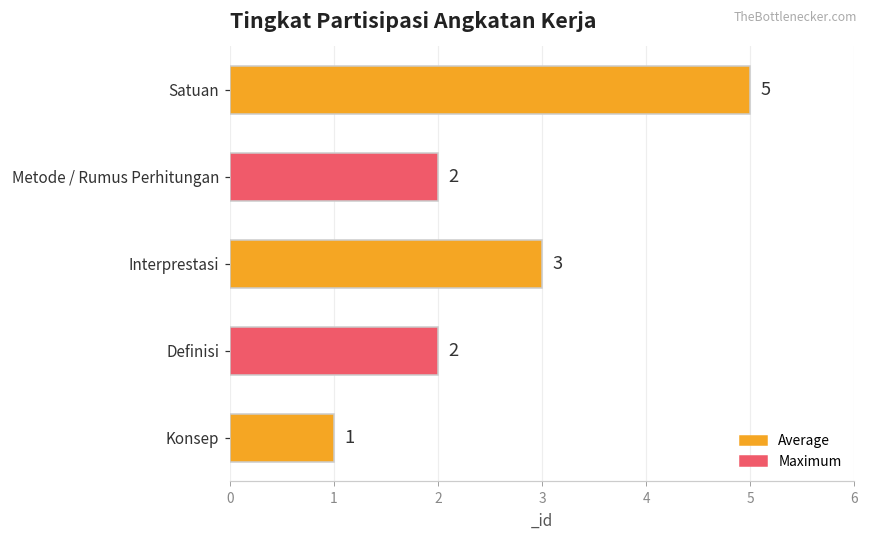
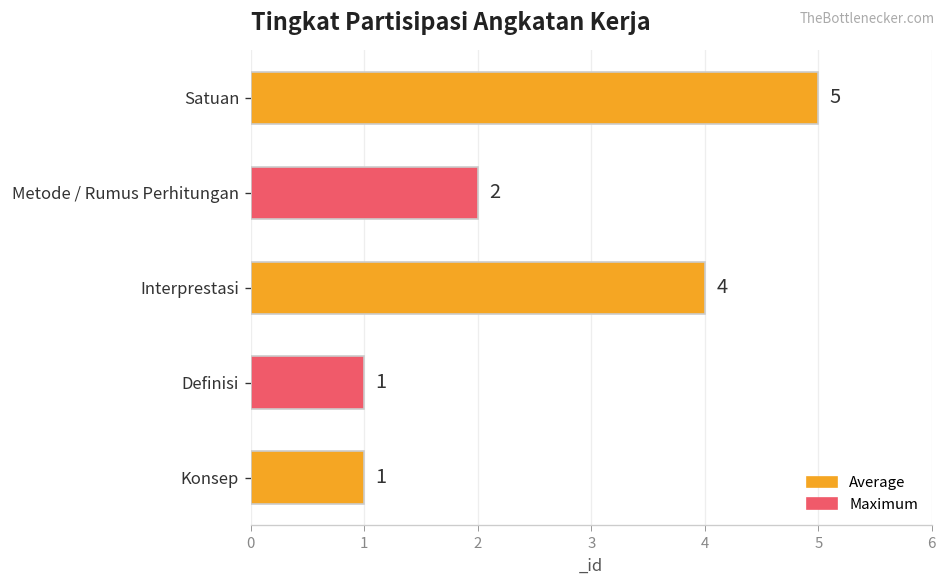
Interprestasi: 3 -> 4
Definisi: 2 -> 1
